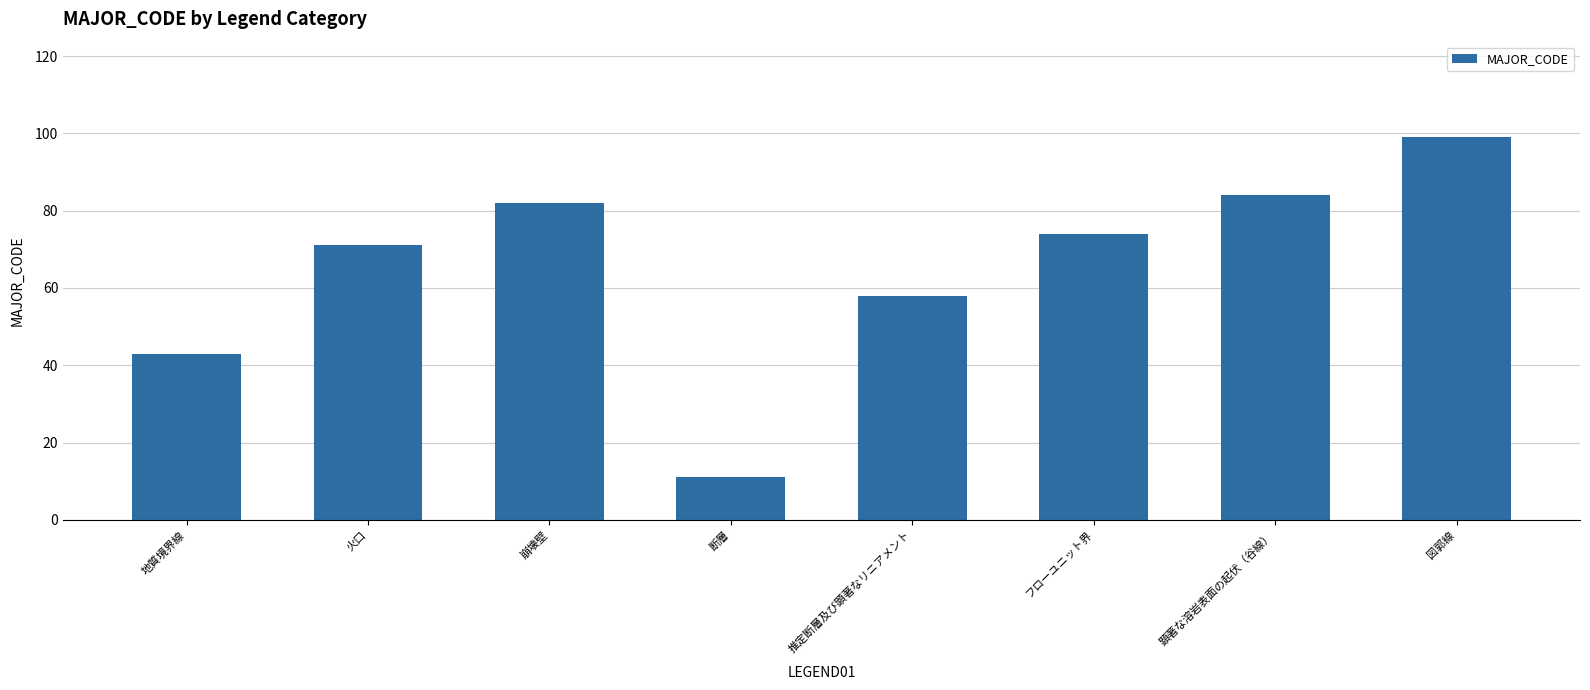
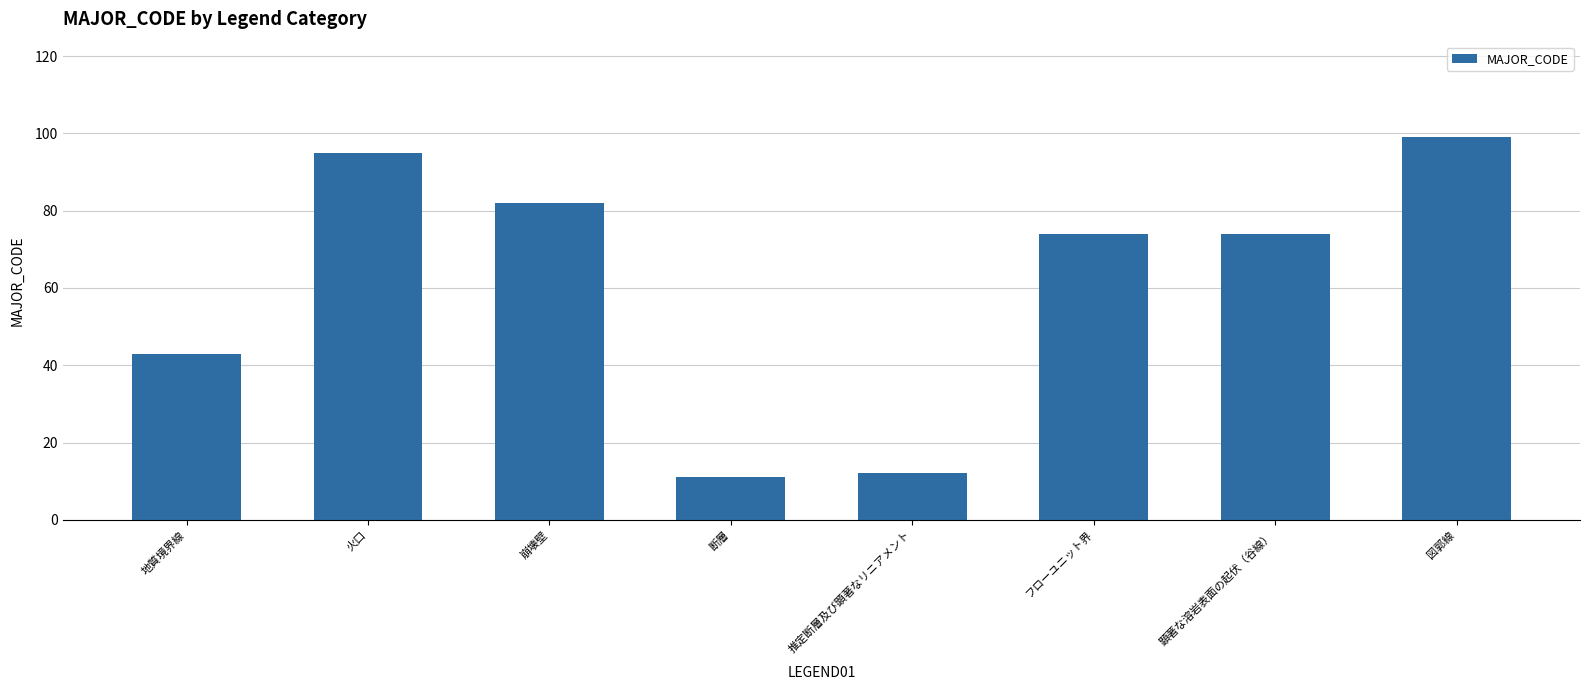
火口: 71 -> 95
推定断層及び顕著なリニアメント: 58 -> 12
顕著な溶岩表面の起伏（谷線）: 84 -> 74
